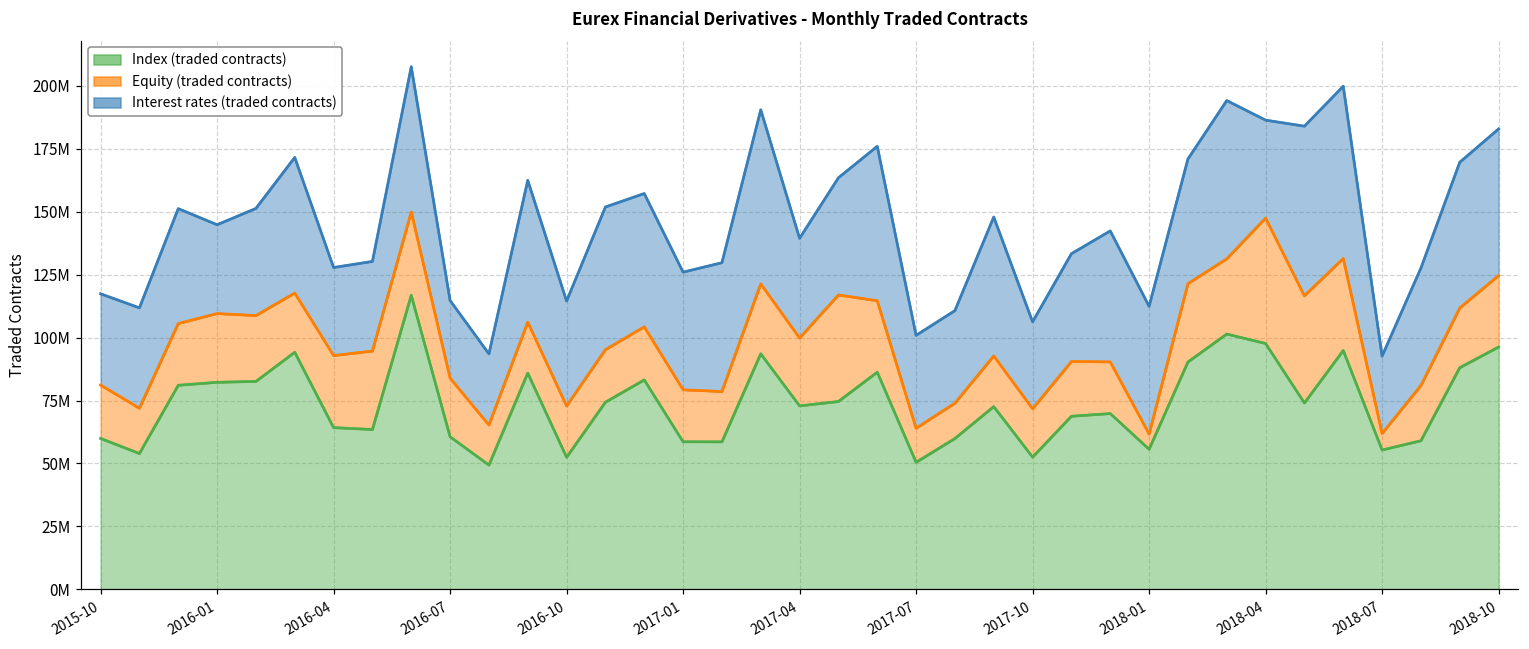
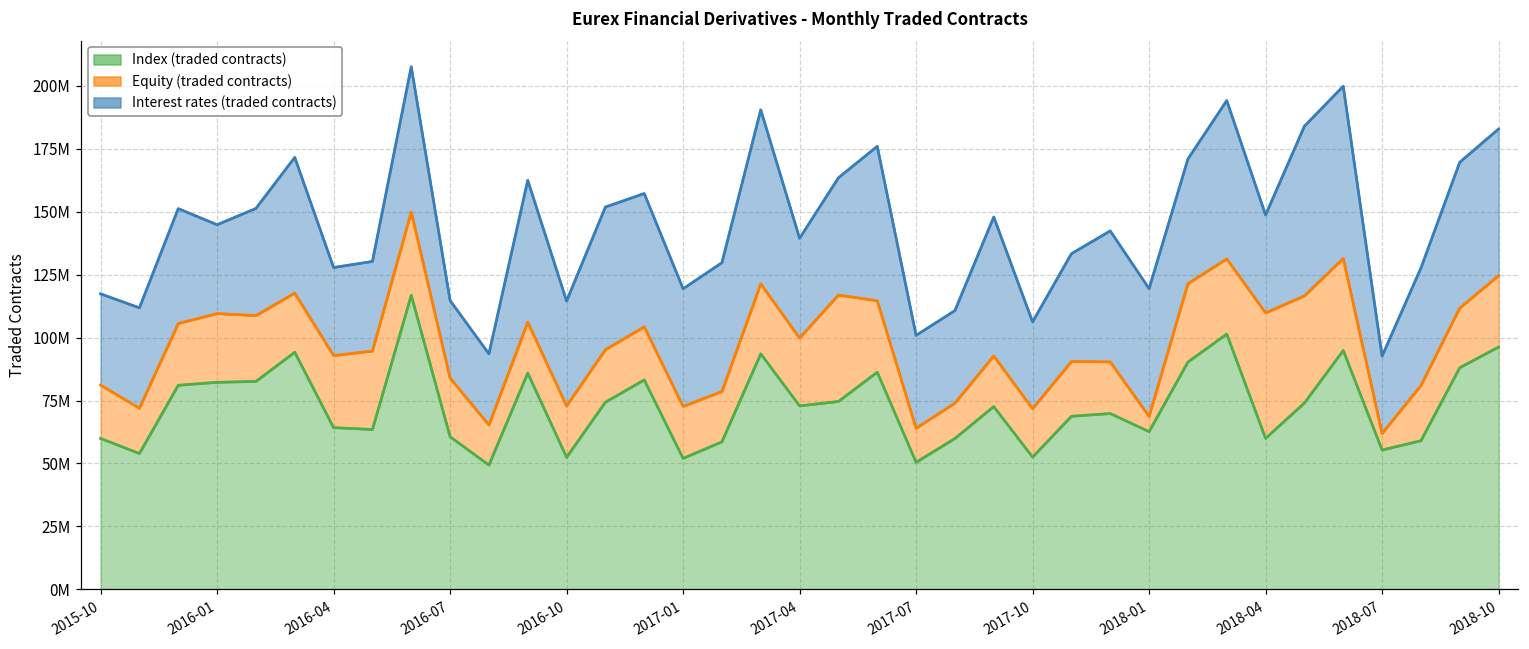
Index (traded contracts), 2017-01: 59000000 -> 52000000
Index (traded contracts), 2018-01: 56000000 -> 63000000
Index (traded contracts), 2018-04: 98000000 -> 60000000
